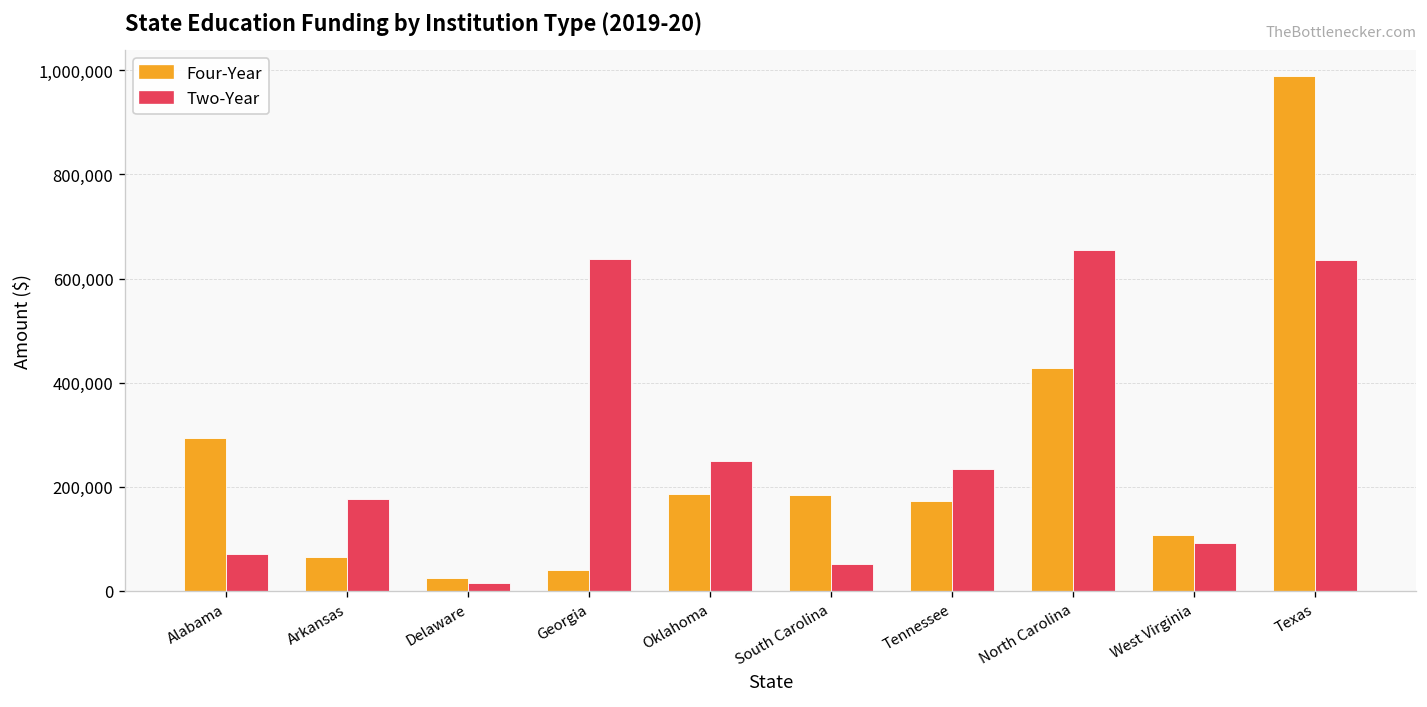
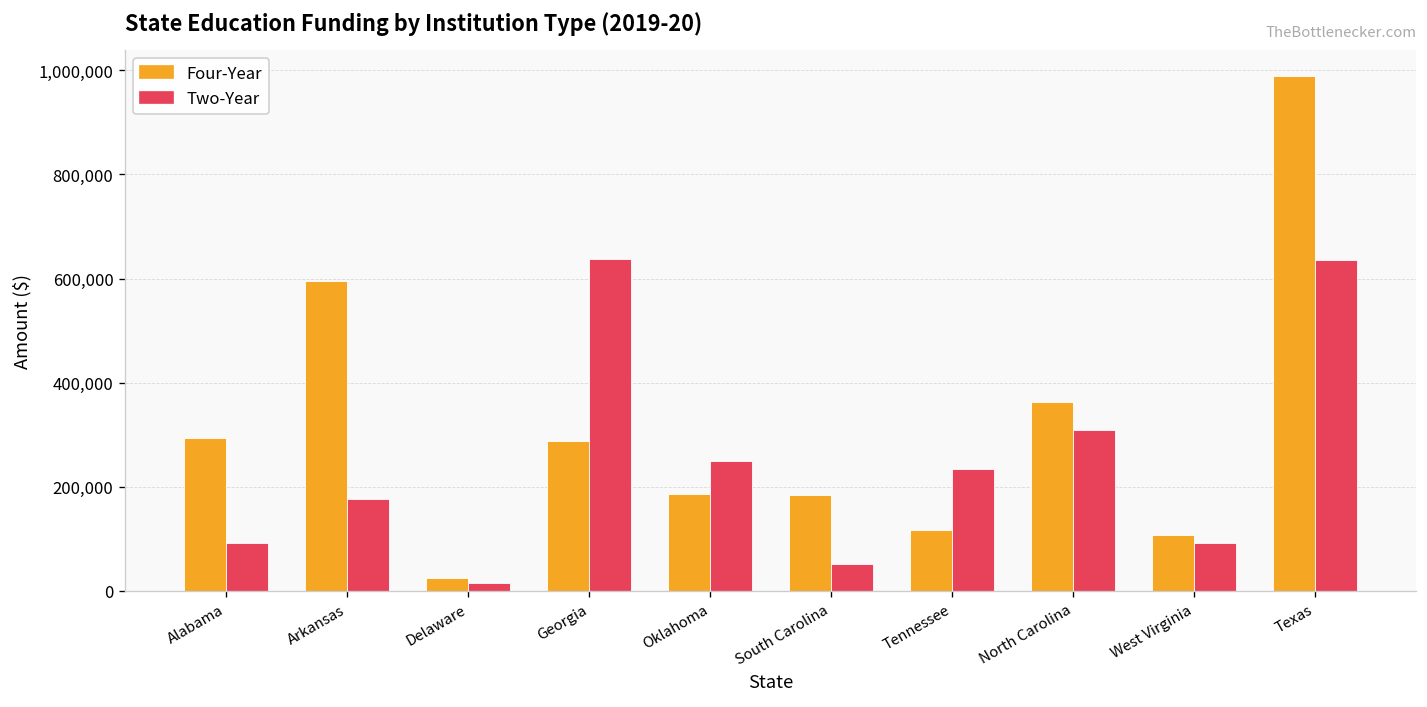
Two-Year, Alabama: 70,000 -> 90,000
Four-Year, Arkansas: 70,000 -> 590,000
Four-Year, Georgia: 40,000 -> 290,000
Four-Year, Tennessee: 170,000 -> 120,000
Four-Year, North Carolina: 430,000 -> 360,000
Two-Year, North Carolina: 660,000 -> 310,000
